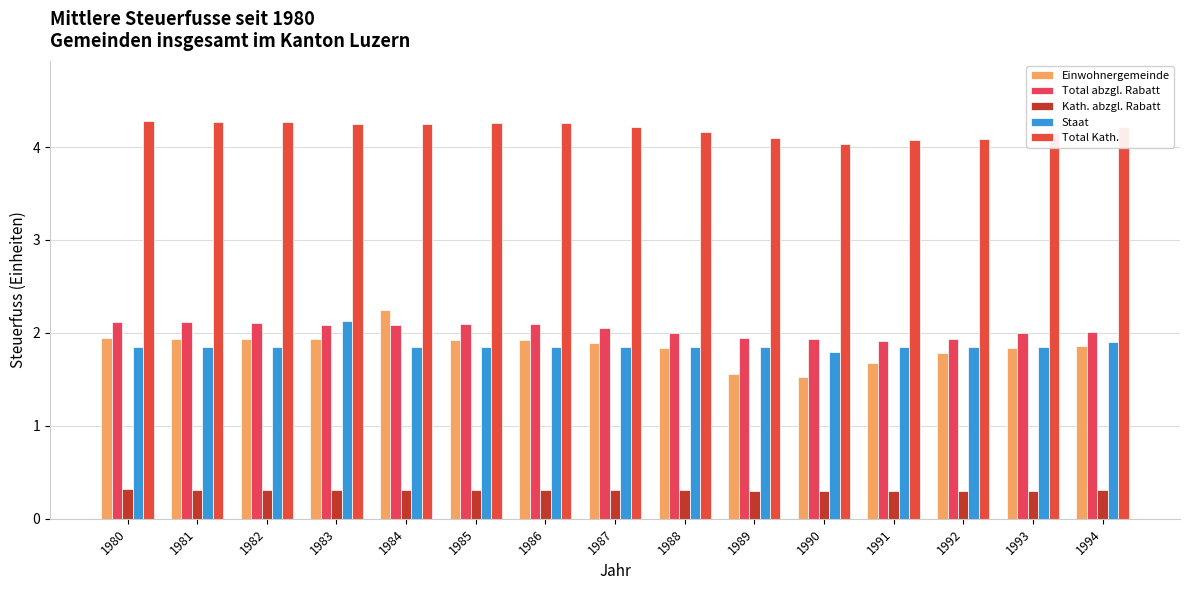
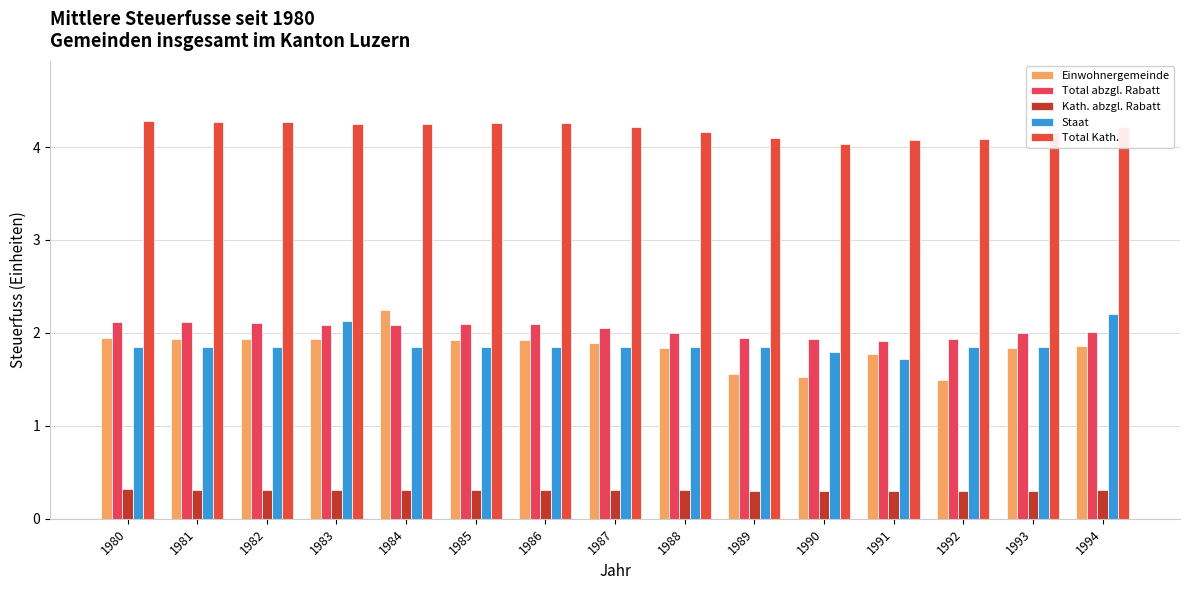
Einwohnergemeinde, 1991: 1.7 -> 1.8
Staat, 1991: 1.9 -> 1.7
Einwohnergemeinde, 1992: 1.8 -> 1.5
Staat, 1994: 1.9 -> 2.2
